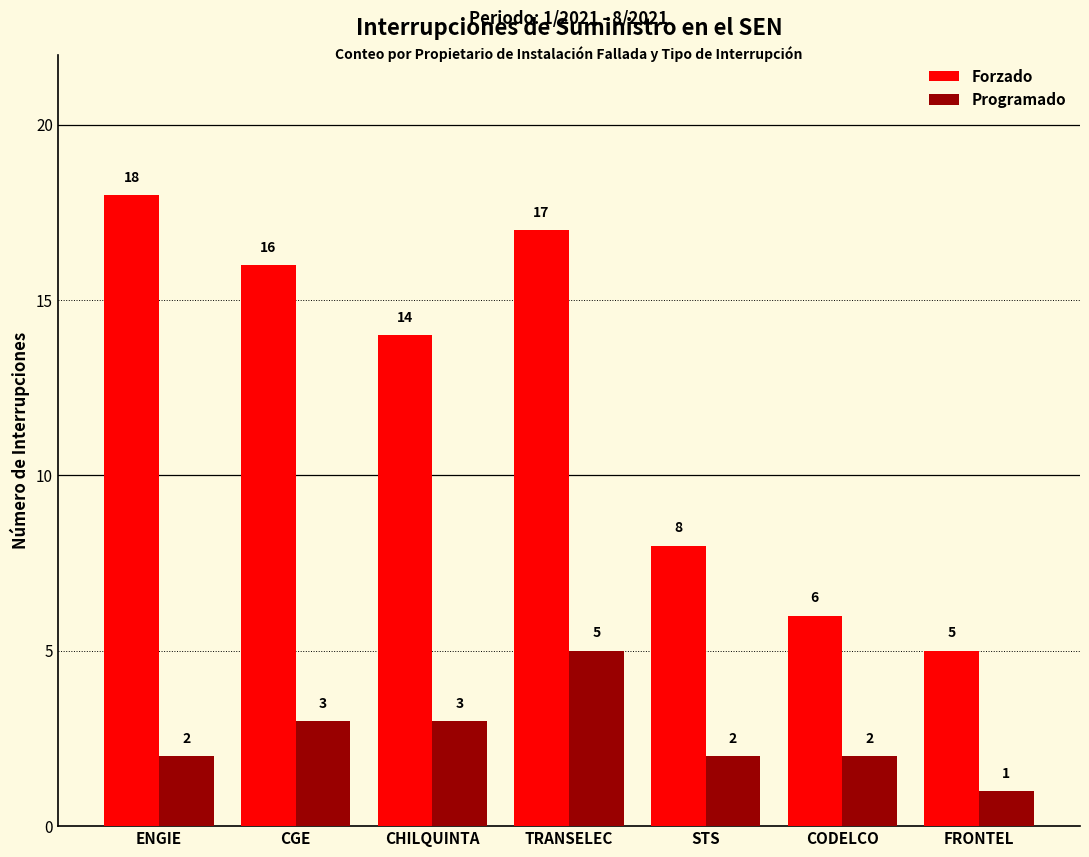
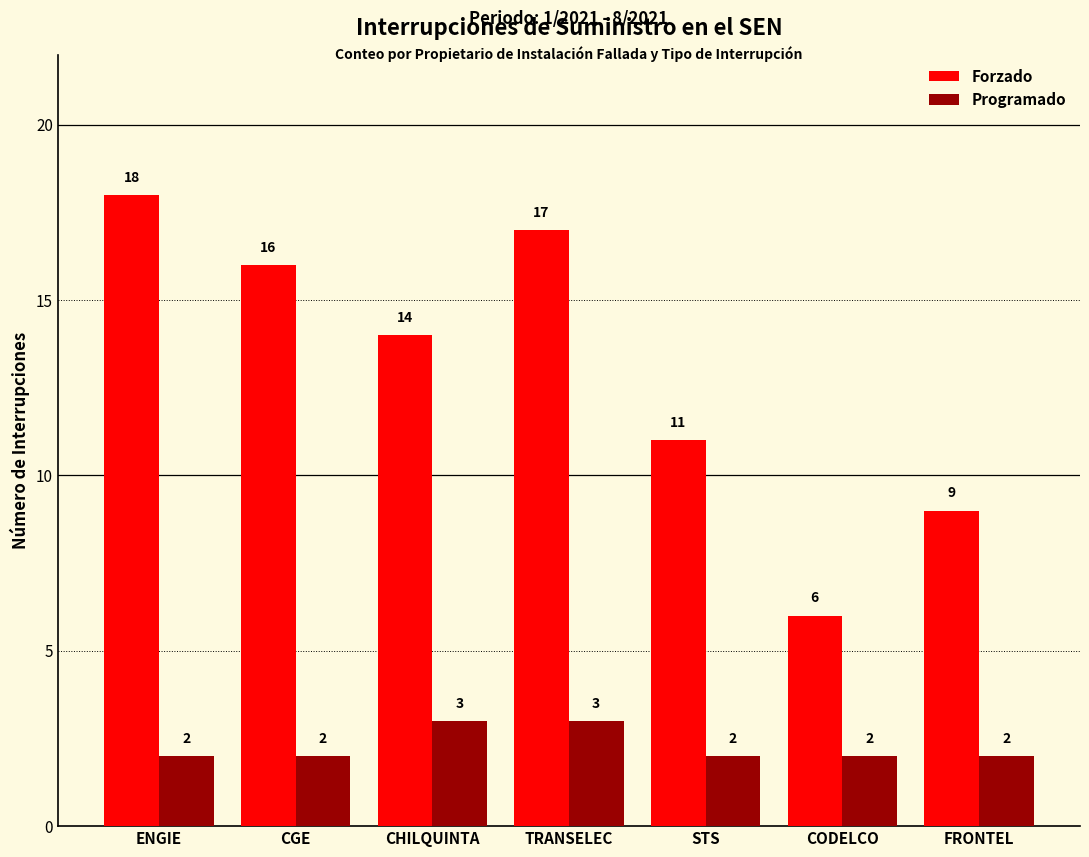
Programado, CGE: 3 -> 2
Programado, TRANSELEC: 5 -> 3
Forzado, STS: 8 -> 11
Forzado, FRONTEL: 5 -> 9
Programado, FRONTEL: 1 -> 2
